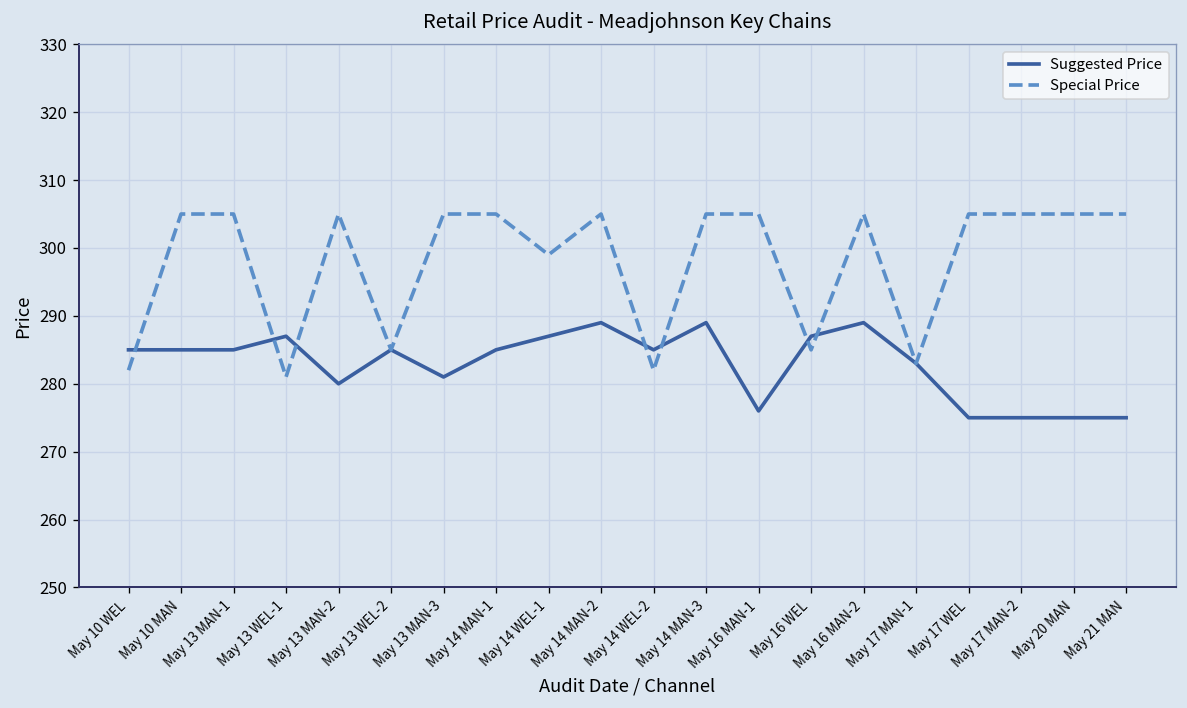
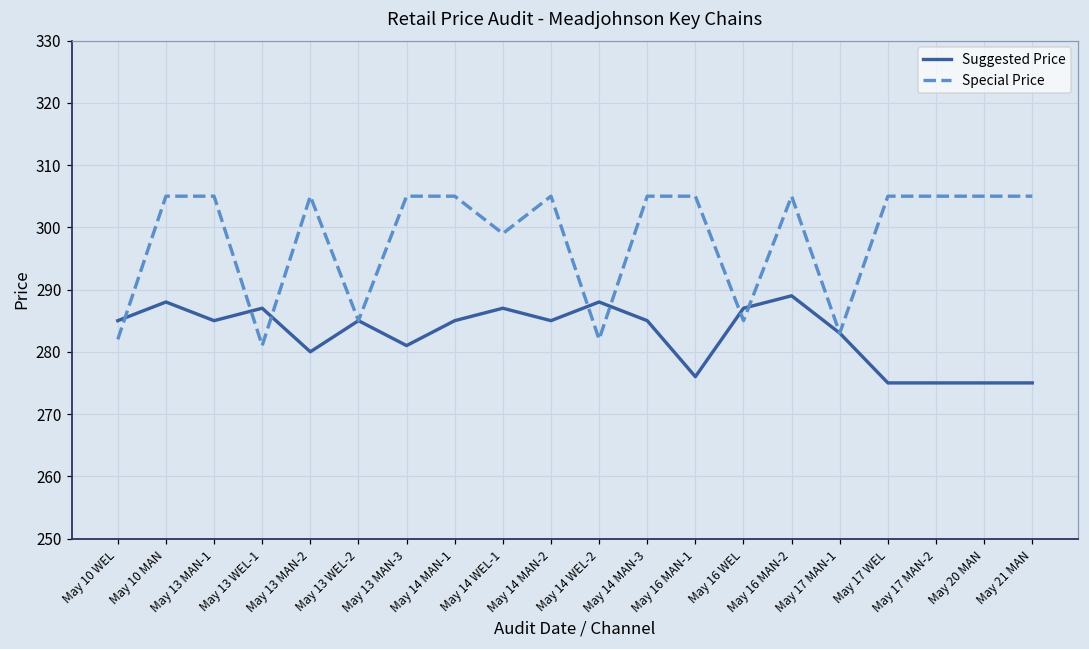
Suggested Price, May 10 MAN: 285 -> 288
Suggested Price, May 14 MAN-2: 289 -> 285
Suggested Price, May 14 WEL-2: 285 -> 288
Suggested Price, May 14 MAN-3: 289 -> 285
